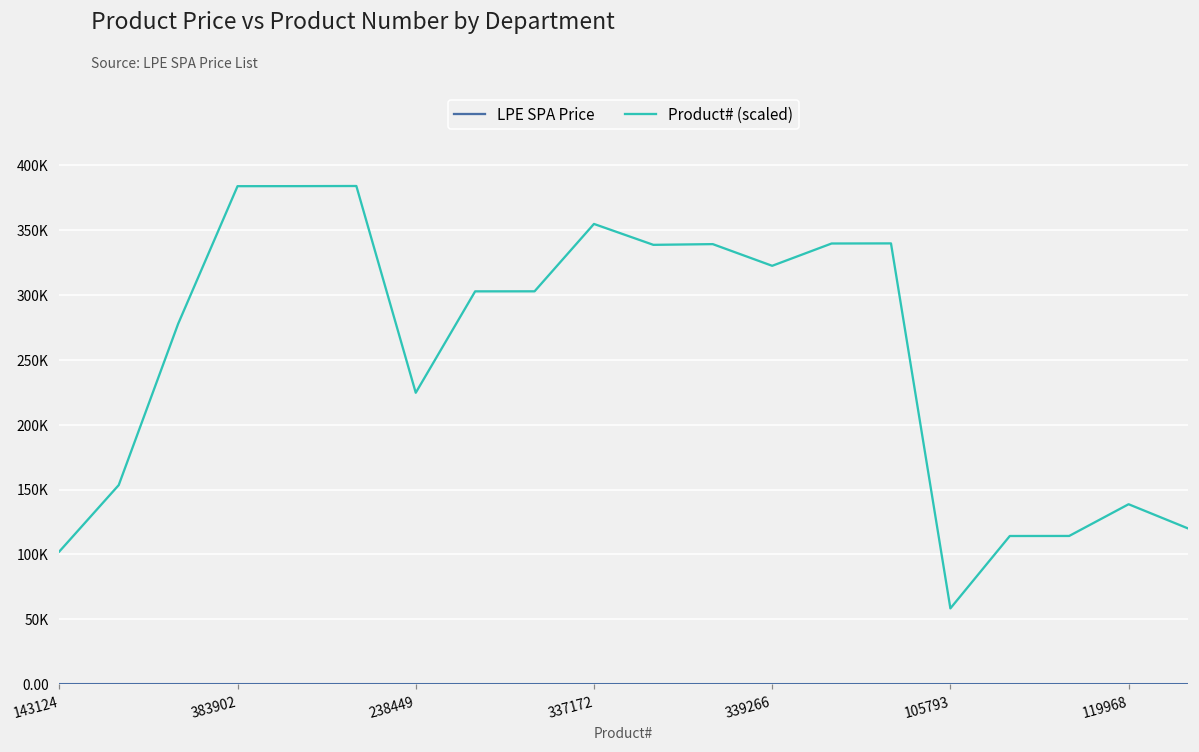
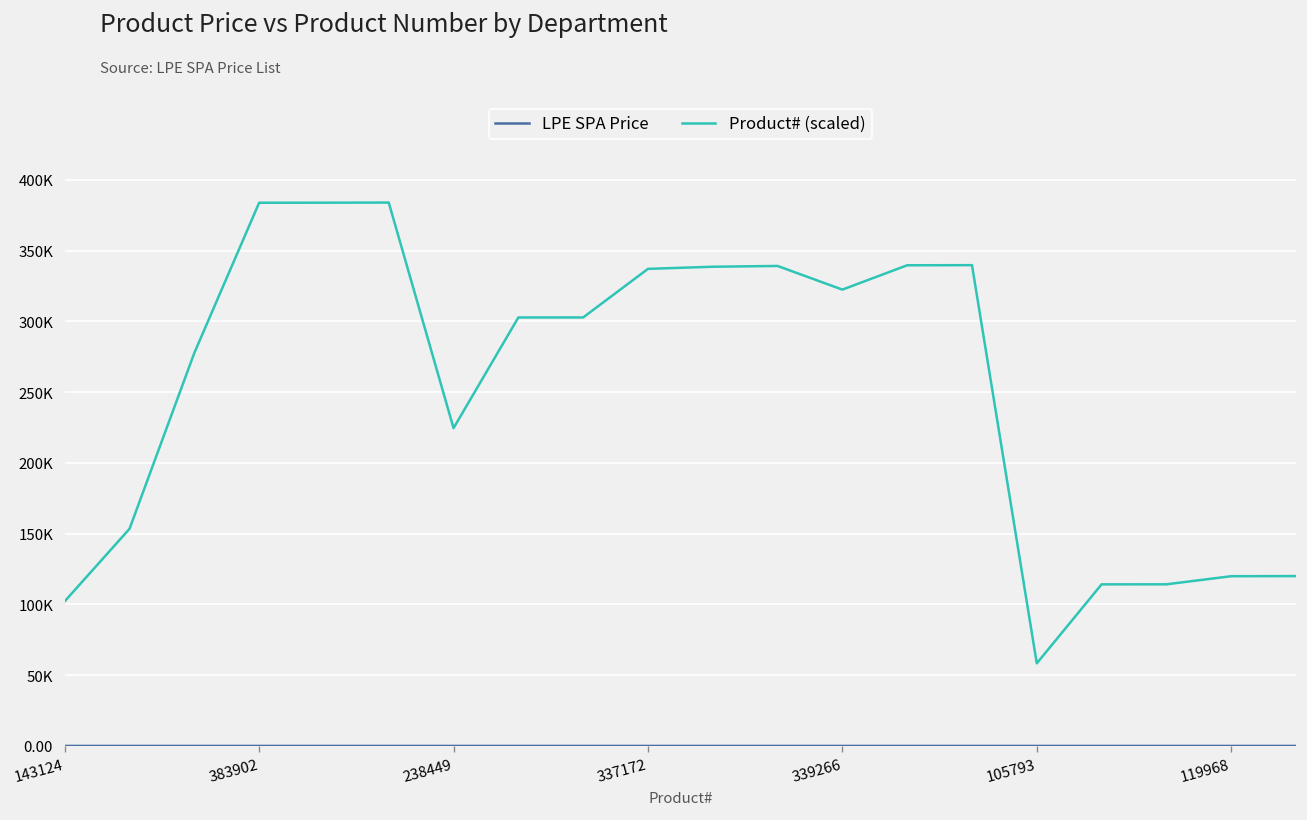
Product# (scaled), 337172: 355000 -> 337000
Product# (scaled), 119968: 139000 -> 120000
